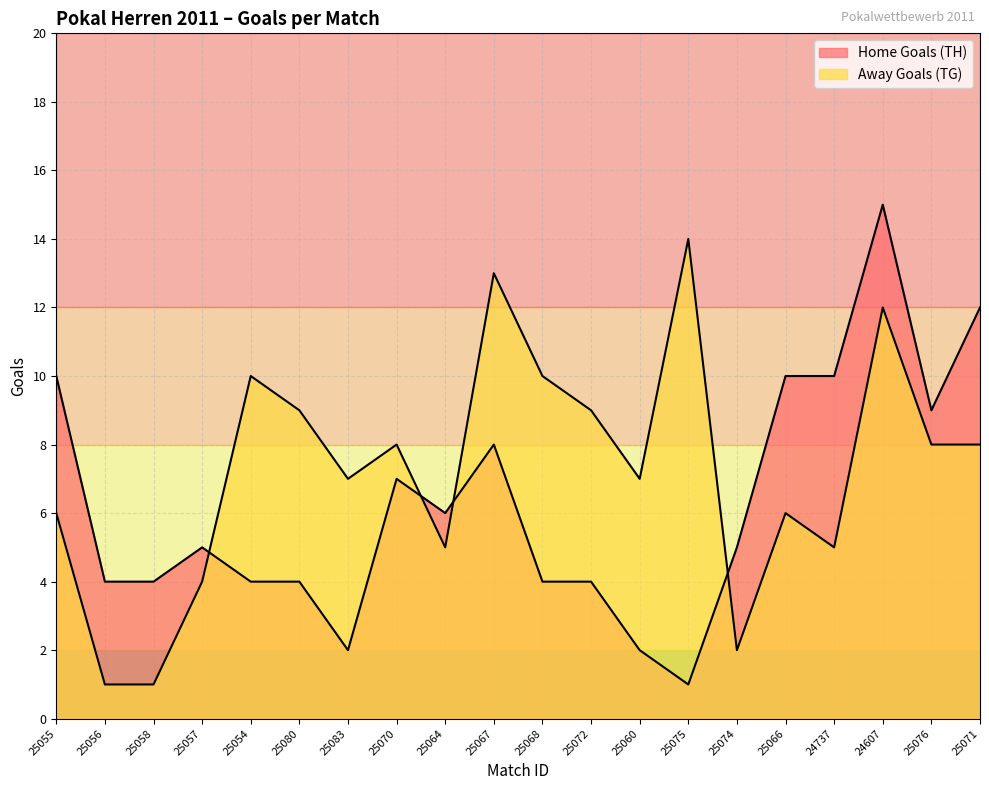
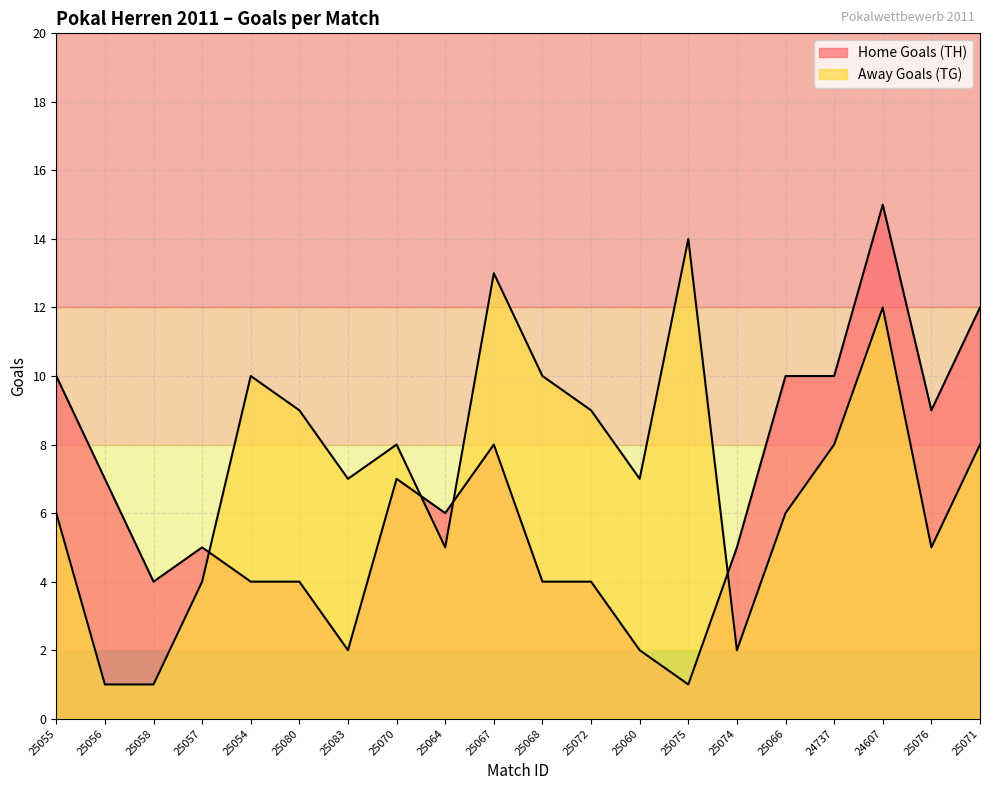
Home Goals (TH), 25056: 4 -> 7
Away Goals (TG), 24737: 5 -> 8
Away Goals (TG), 25076: 8 -> 5
